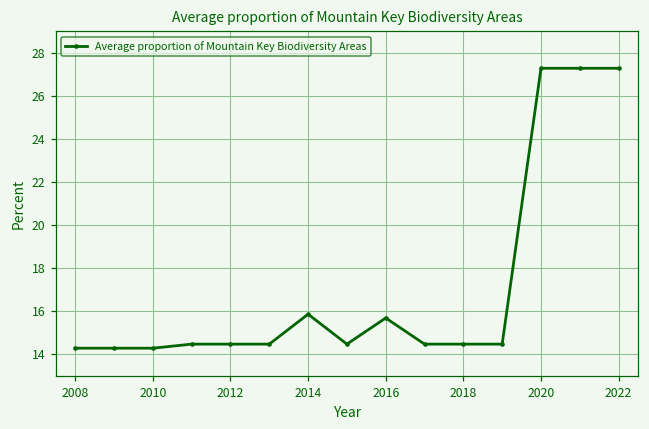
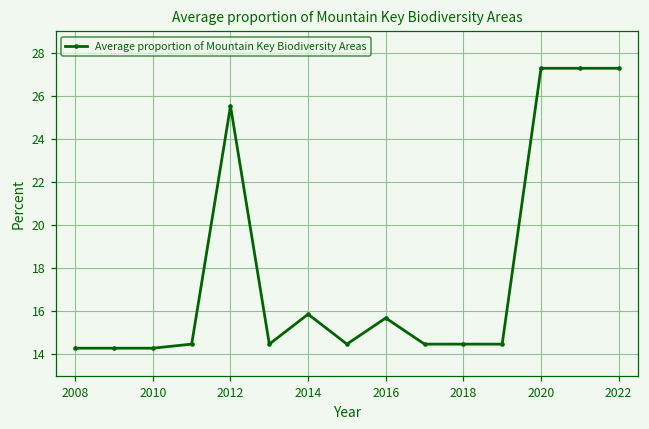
2012: 14.5 -> 25.5
